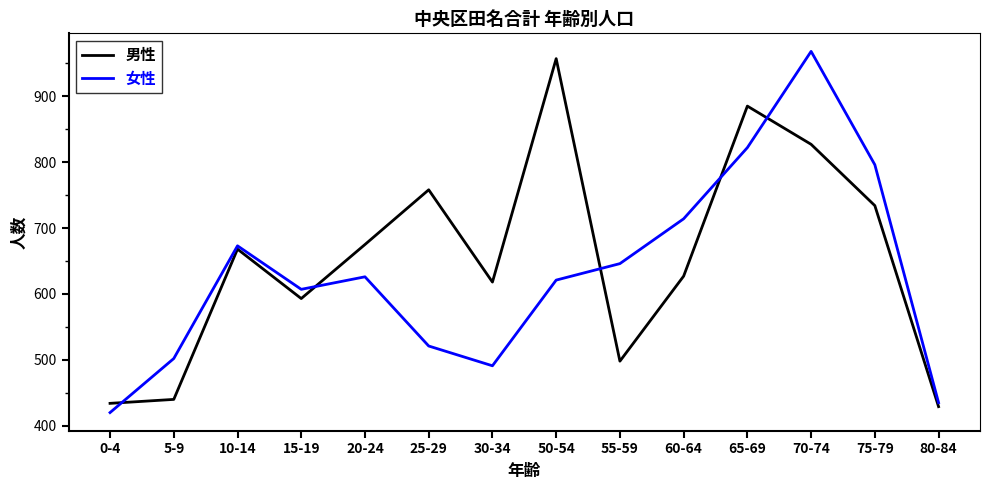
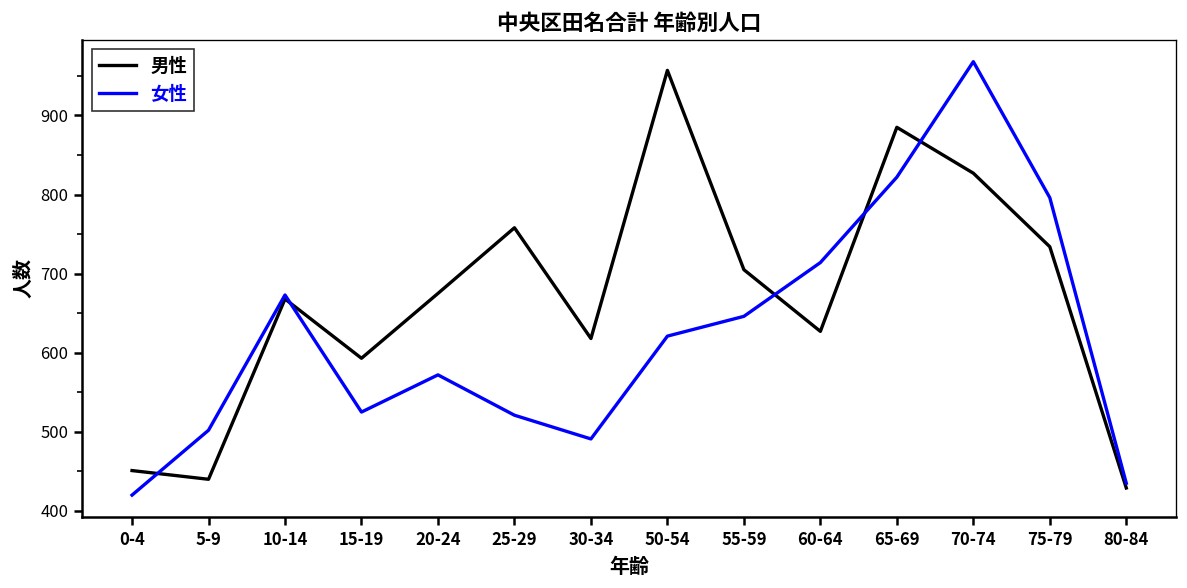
男性, 0-4: 430 -> 450
女性, 15-19: 610 -> 530
女性, 20-24: 630 -> 570
男性, 55-59: 500 -> 710
